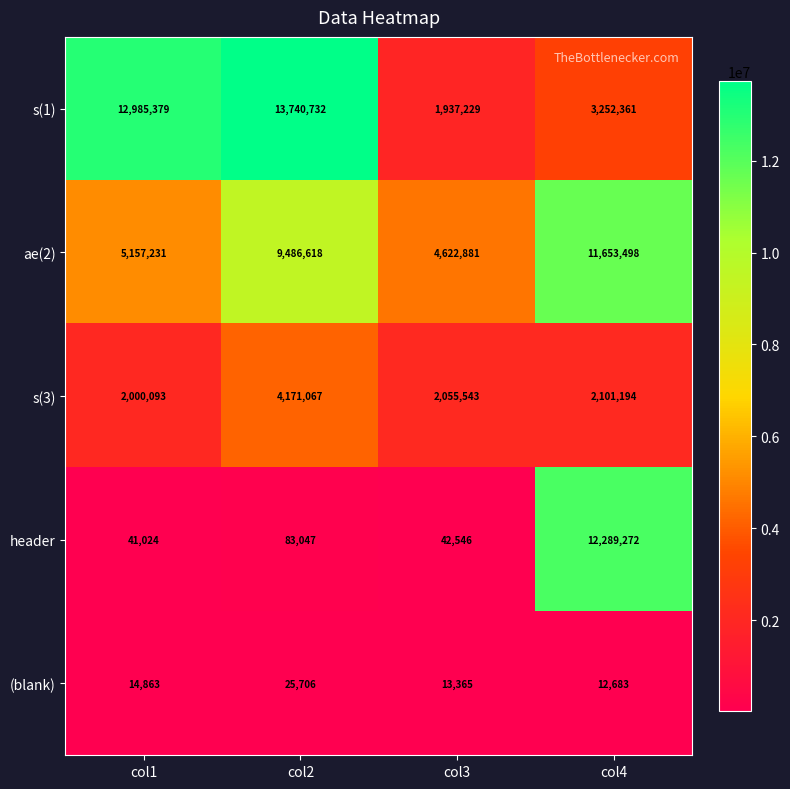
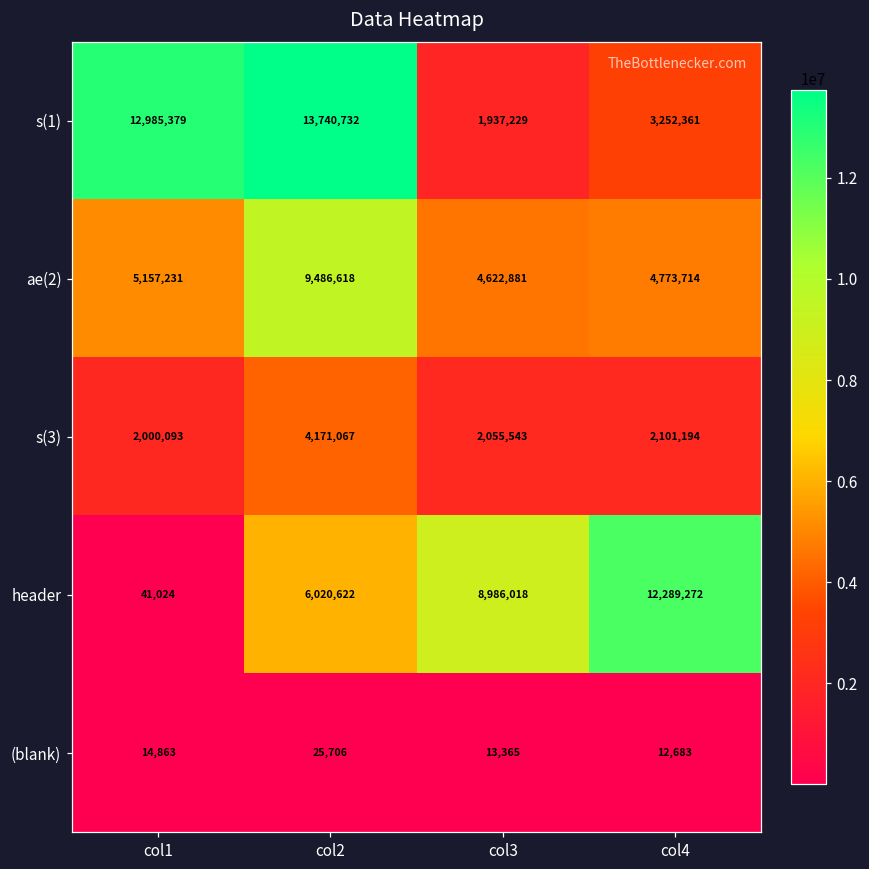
ae(2), col4: 11,653,498 -> 4,773,714
header, col2: 83,047 -> 6,020,622
header, col3: 42,546 -> 8,986,018
